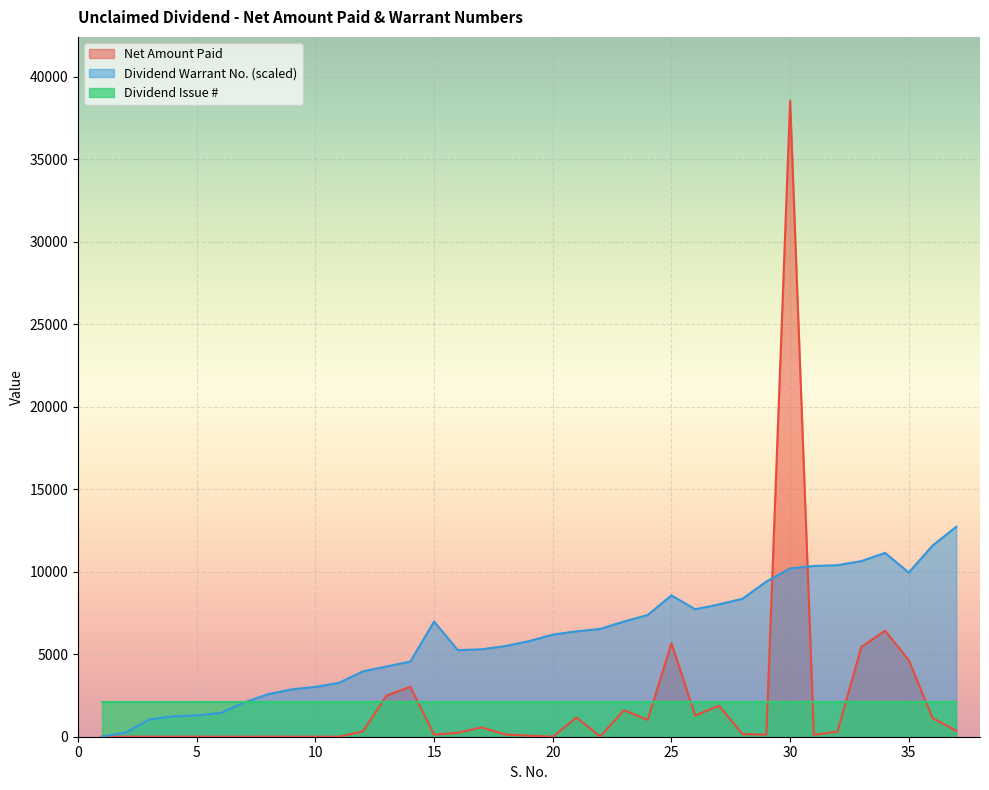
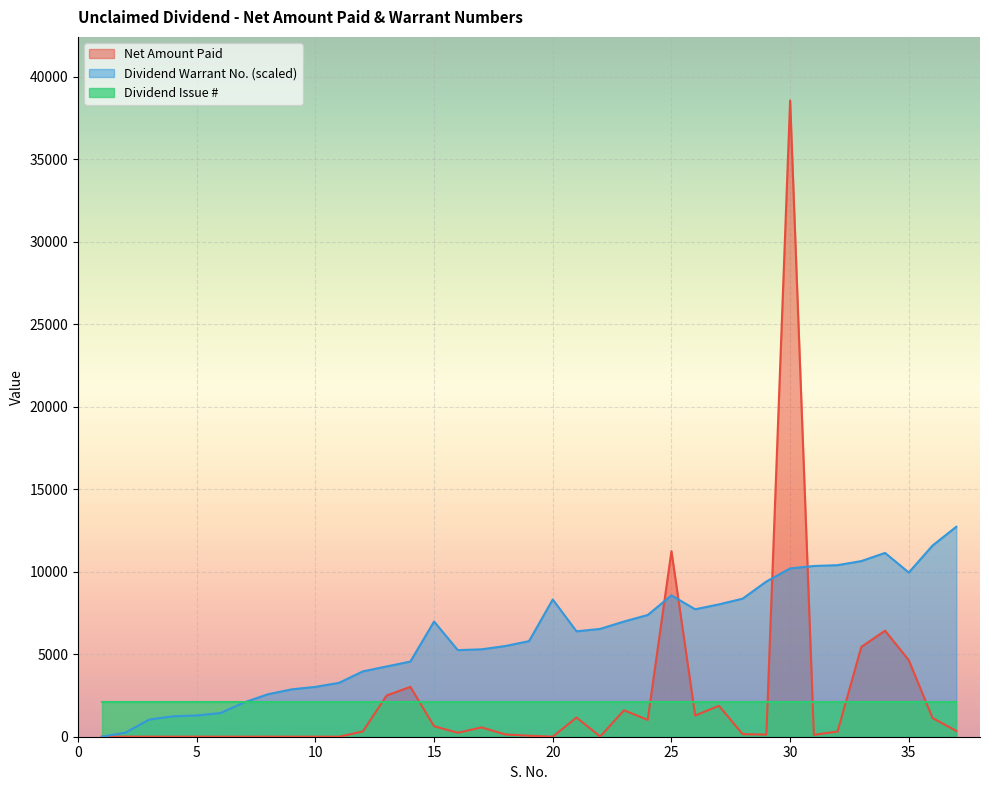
Net Amount Paid, 15: 100 -> 600
Dividend Warrant No. (scaled), 20: 6200 -> 8300
Net Amount Paid, 25: 5700 -> 11200
